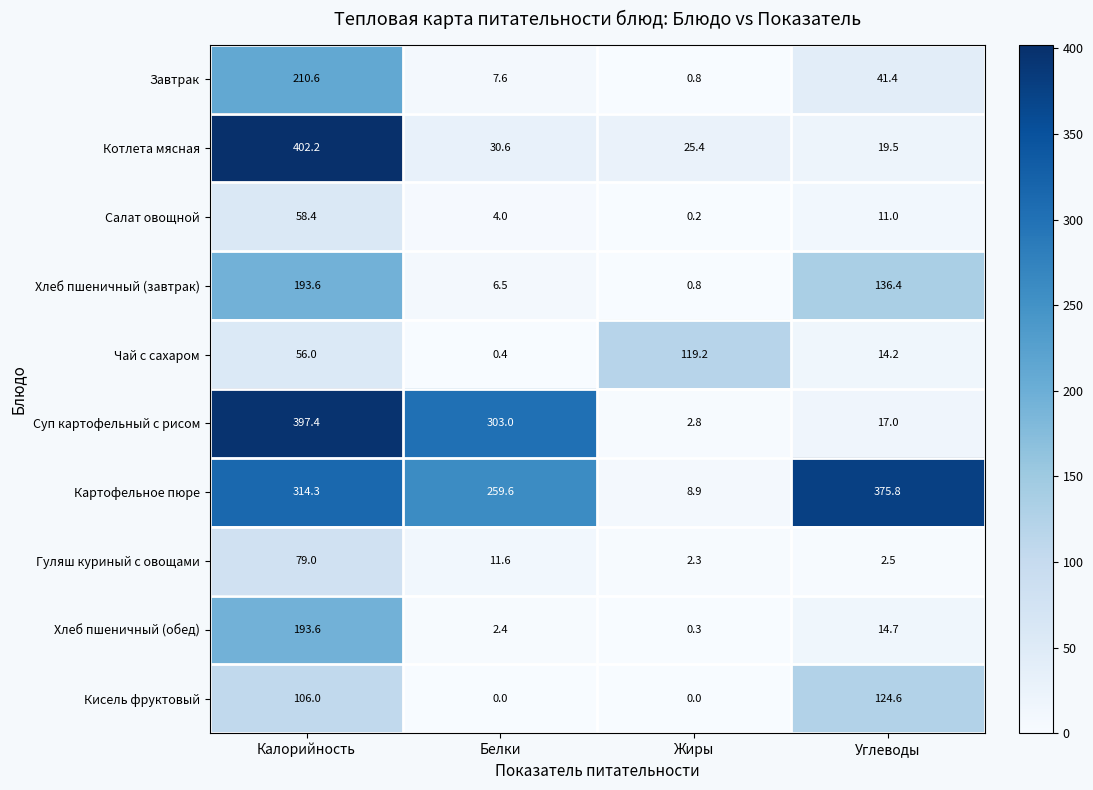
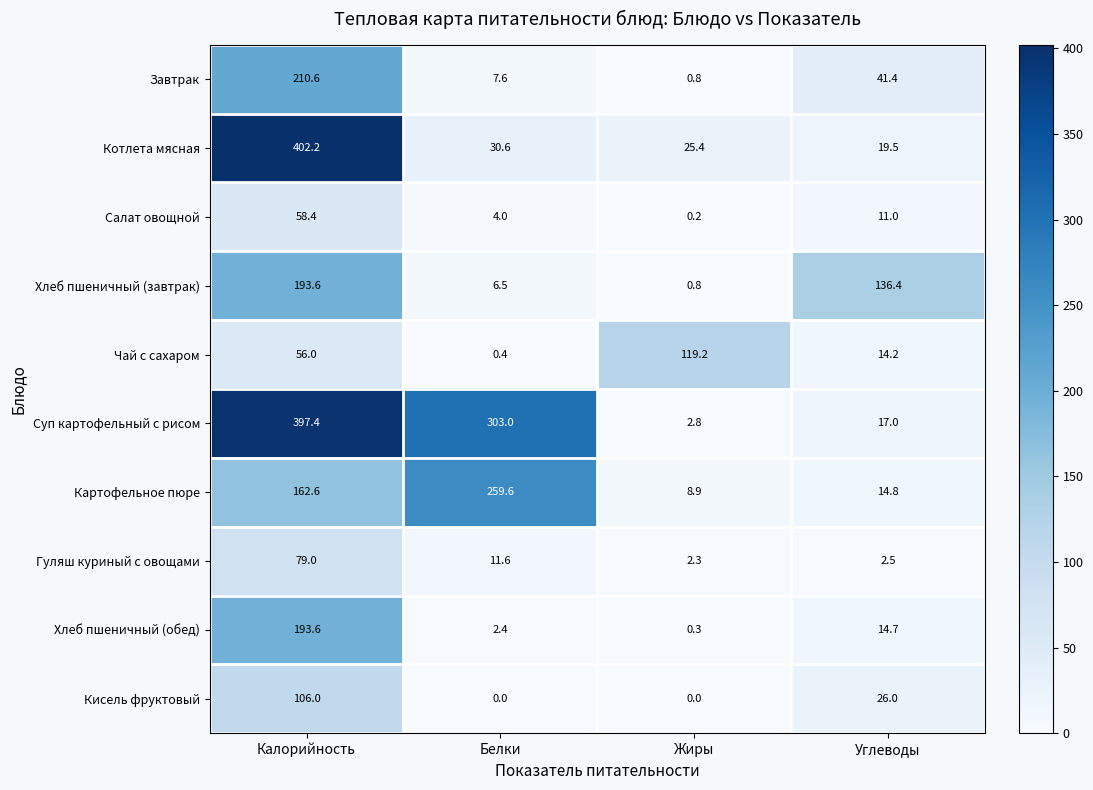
Картофельное пюре, Калорийность: 314.3 -> 162.6
Картофельное пюре, Углеводы: 375.8 -> 14.8
Кисель фруктовый, Углеводы: 124.6 -> 26.0
